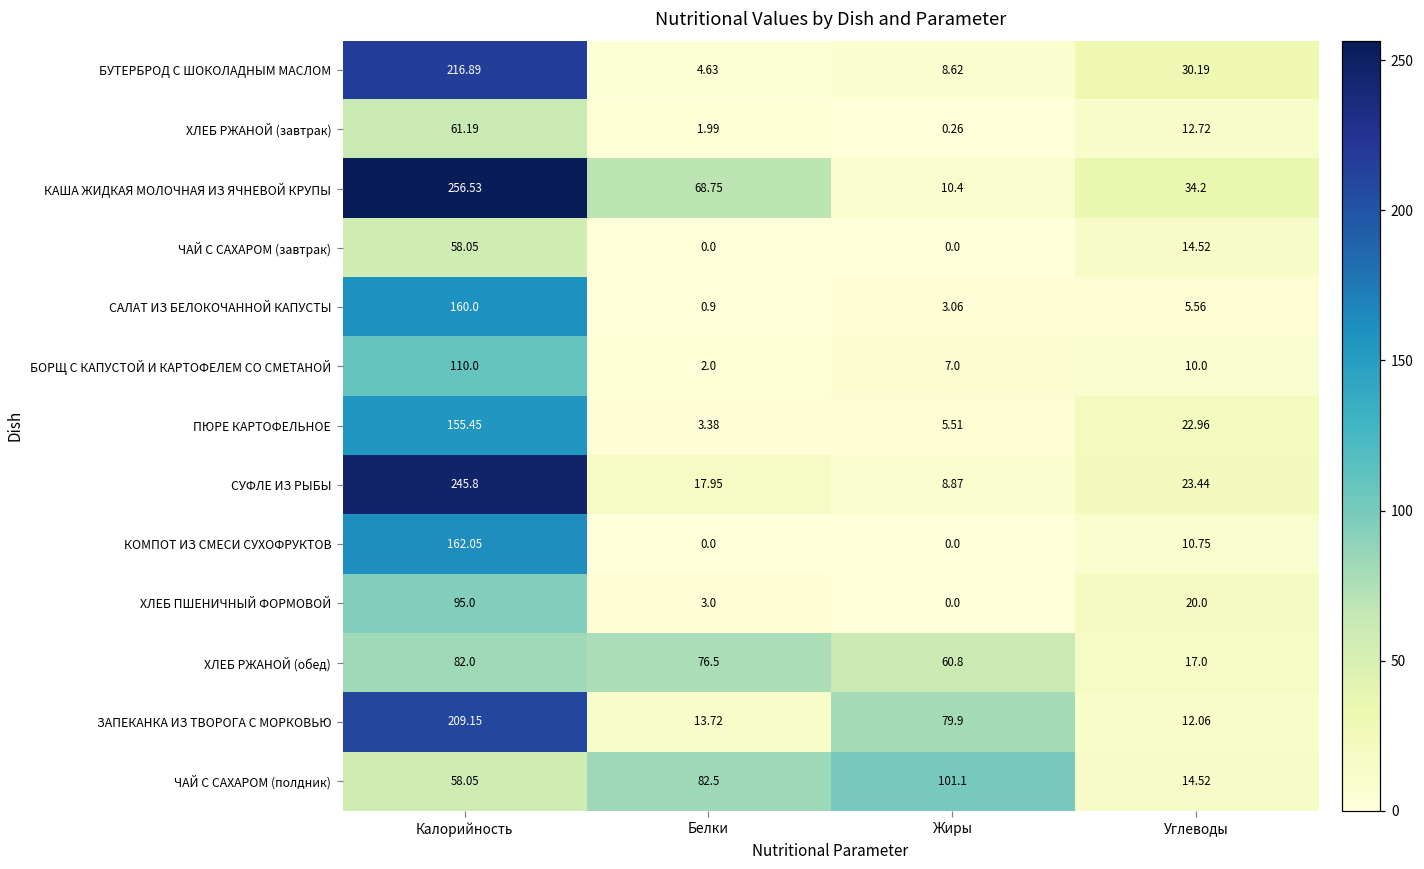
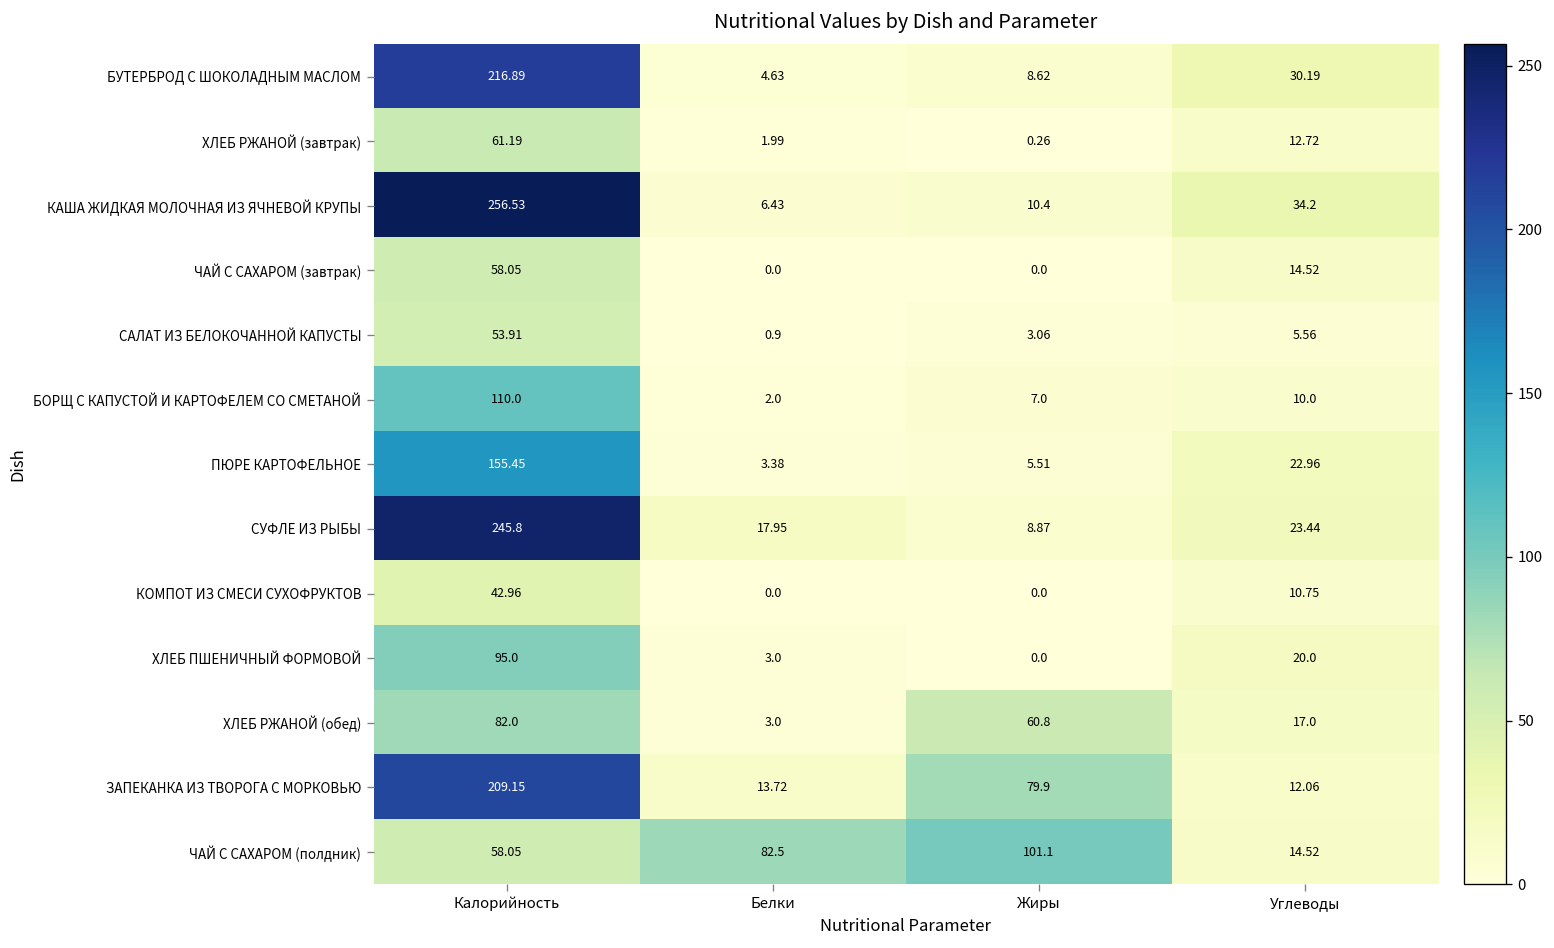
КАША ЖИДКАЯ МОЛОЧНАЯ ИЗ ЯЧНЕВОЙ КРУПЫ, Белки: 68.75 -> 6.43
САЛАТ ИЗ БЕЛОКОЧАННОЙ КАПУСТЫ, Калорийность: 160.0 -> 53.91
КОМПОТ ИЗ СМЕСИ СУХОФРУКТОВ, Калорийность: 162.05 -> 42.96
ХЛЕБ РЖАНОЙ (обед), Белки: 76.5 -> 3.0
